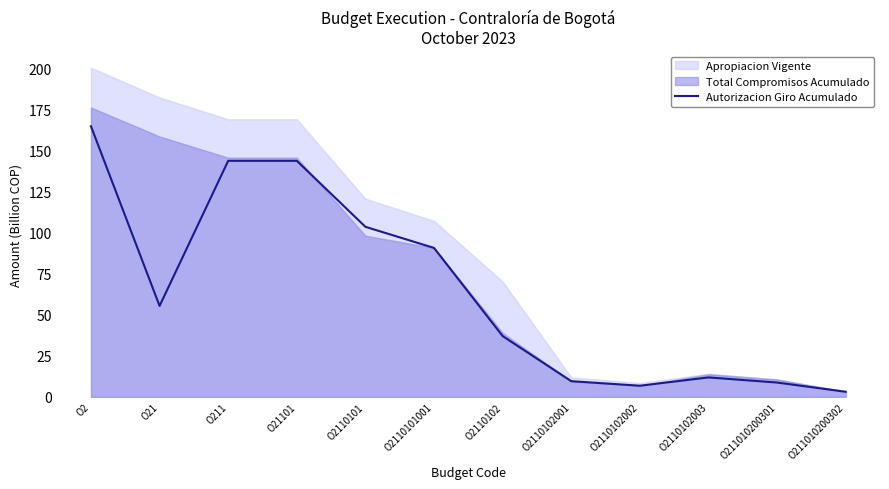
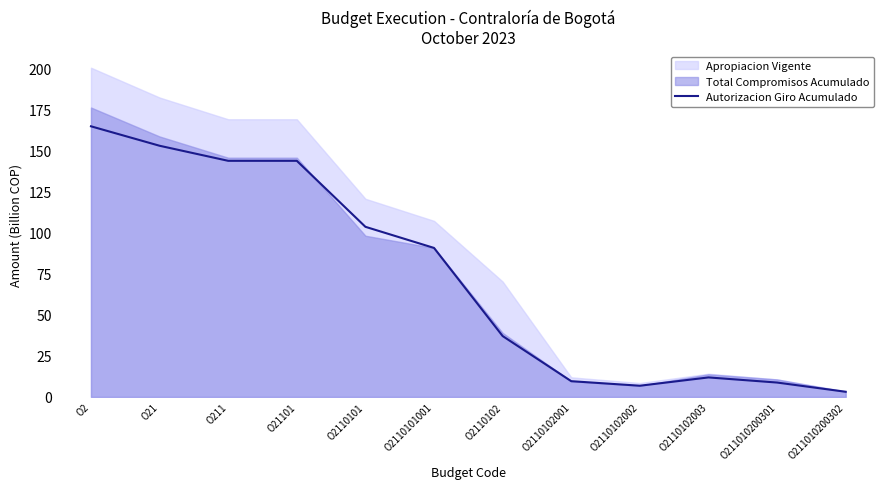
Autorizacion Giro Acumulado, O21: 55 -> 153
